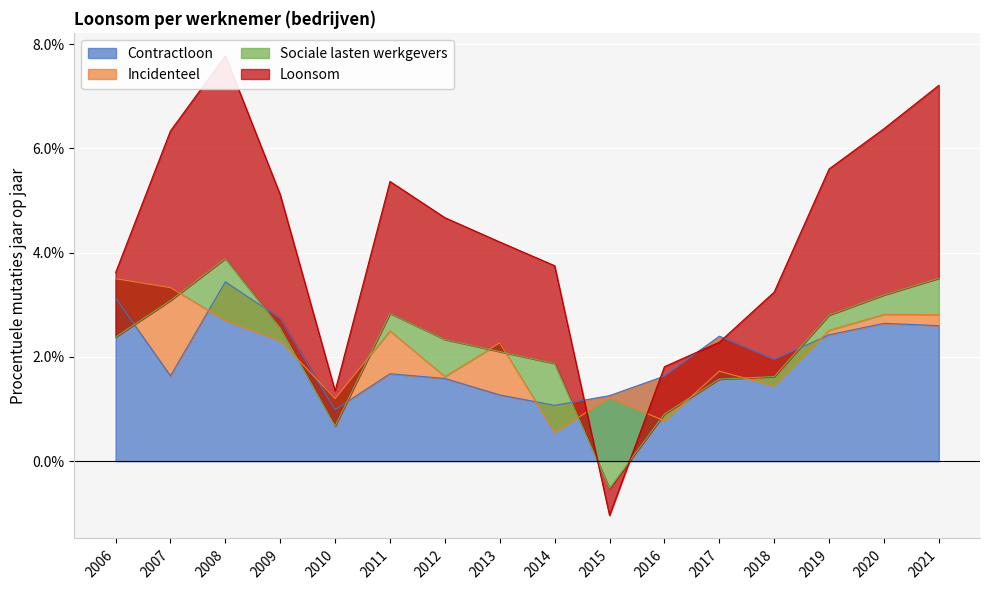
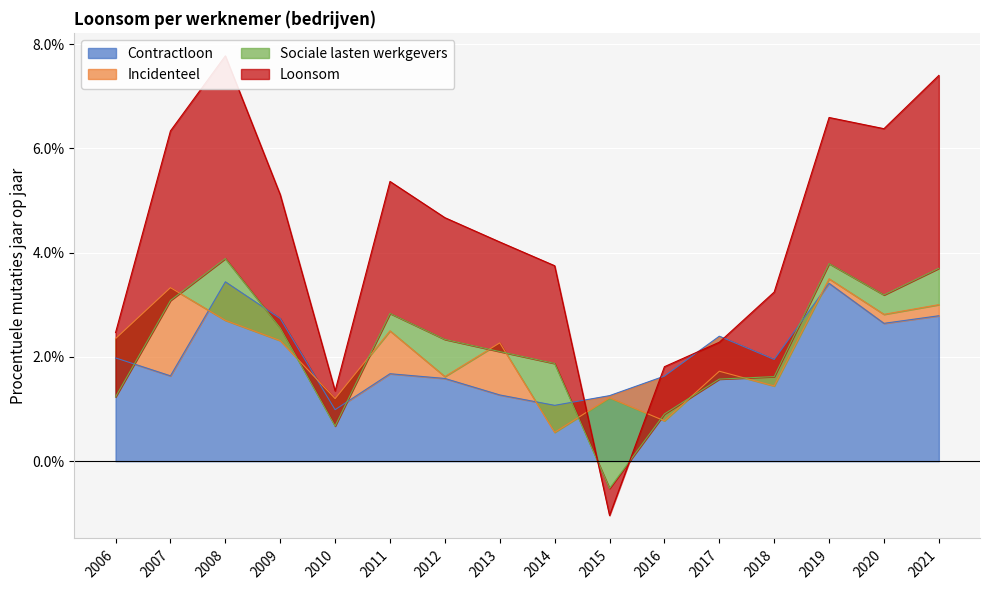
Contractloon, 2006: 3.1% -> 2.0%
Contractloon, 2019: 2.4% -> 3.4%
Contractloon, 2021: 2.6% -> 2.8%
